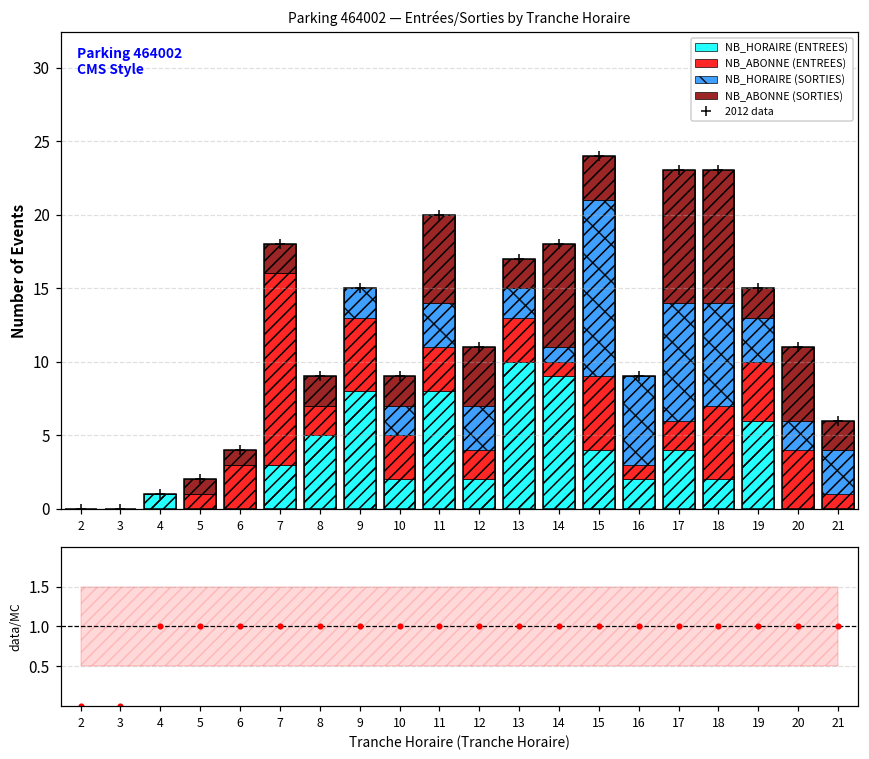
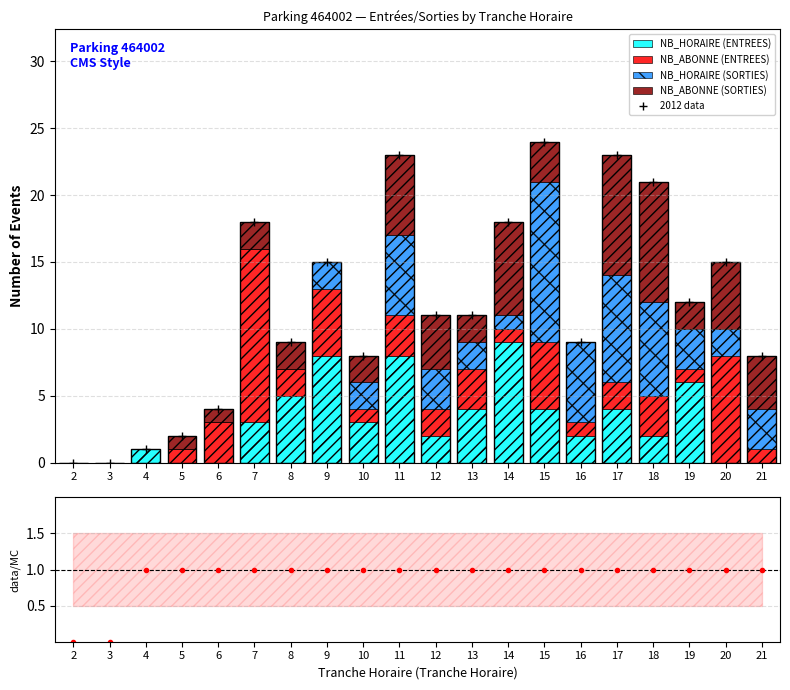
Parking 464002 — Entrées/Sorties by Tranche Horaire, NB_HORAIRE (ENTREES), 10: 2 -> 3
Parking 464002 — Entrées/Sorties by Tranche Horaire, NB_ABONNE (ENTREES), 10: 3 -> 1
Parking 464002 — Entrées/Sorties by Tranche Horaire, NB_HORAIRE (SORTIES), 11: 3 -> 6
Parking 464002 — Entrées/Sorties by Tranche Horaire, NB_HORAIRE (ENTREES), 13: 10 -> 4
Parking 464002 — Entrées/Sorties by Tranche Horaire, NB_ABONNE (ENTREES), 18: 5 -> 3
Parking 464002 — Entrées/Sorties by Tranche Horaire, NB_ABONNE (ENTREES), 19: 4 -> 1
Parking 464002 — Entrées/Sorties by Tranche Horaire, NB_ABONNE (ENTREES), 20: 4 -> 8
Parking 464002 — Entrées/Sorties by Tranche Horaire, NB_ABONNE (SORTIES), 21: 2 -> 4
